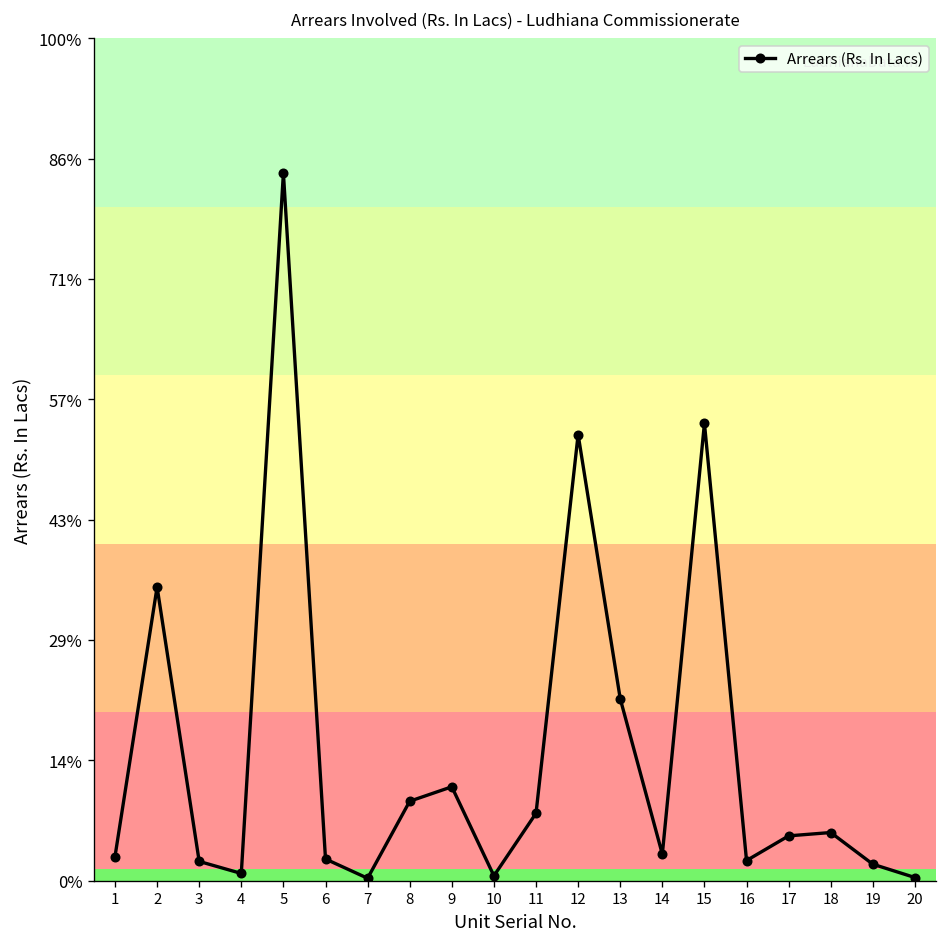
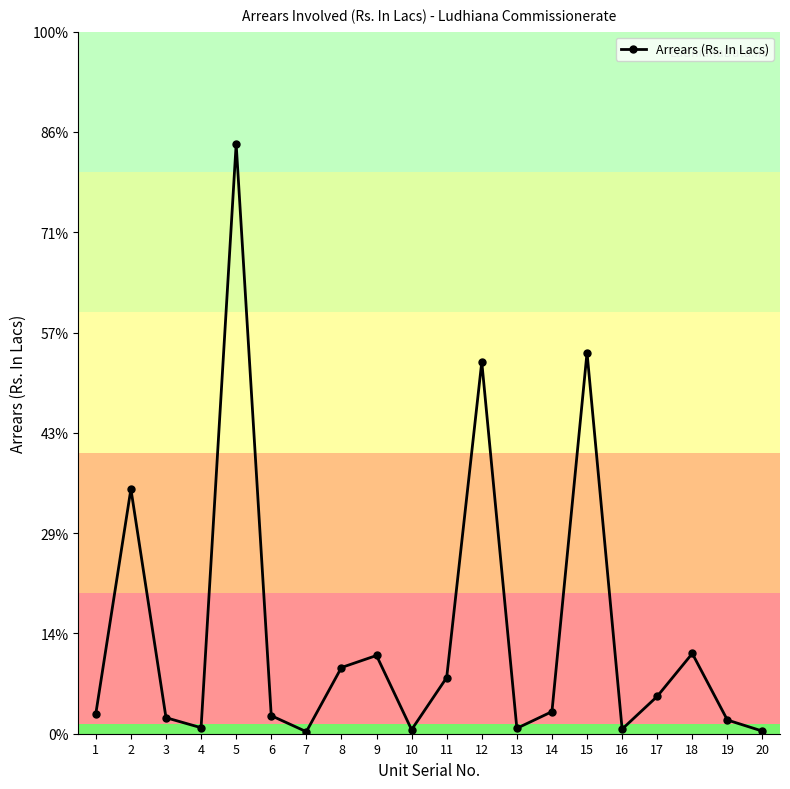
13: 22% -> 1%
16: 2% -> 1%
18: 6% -> 11%
